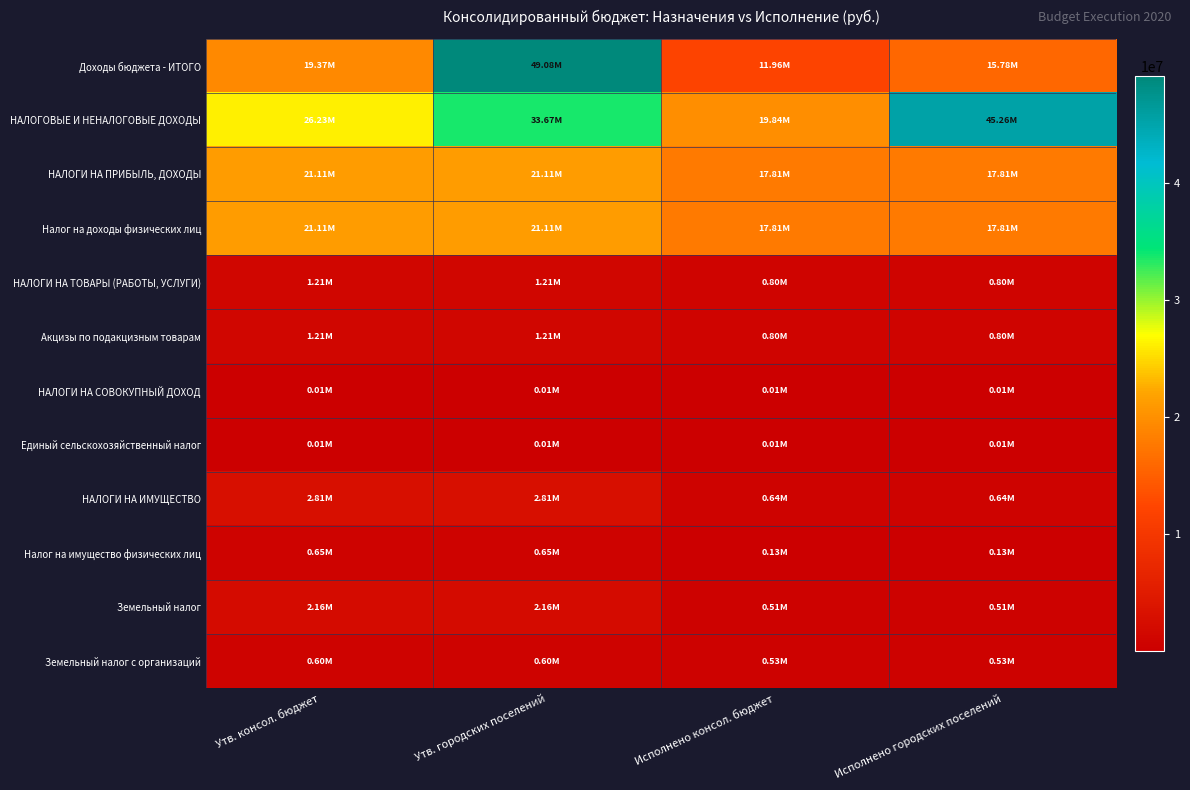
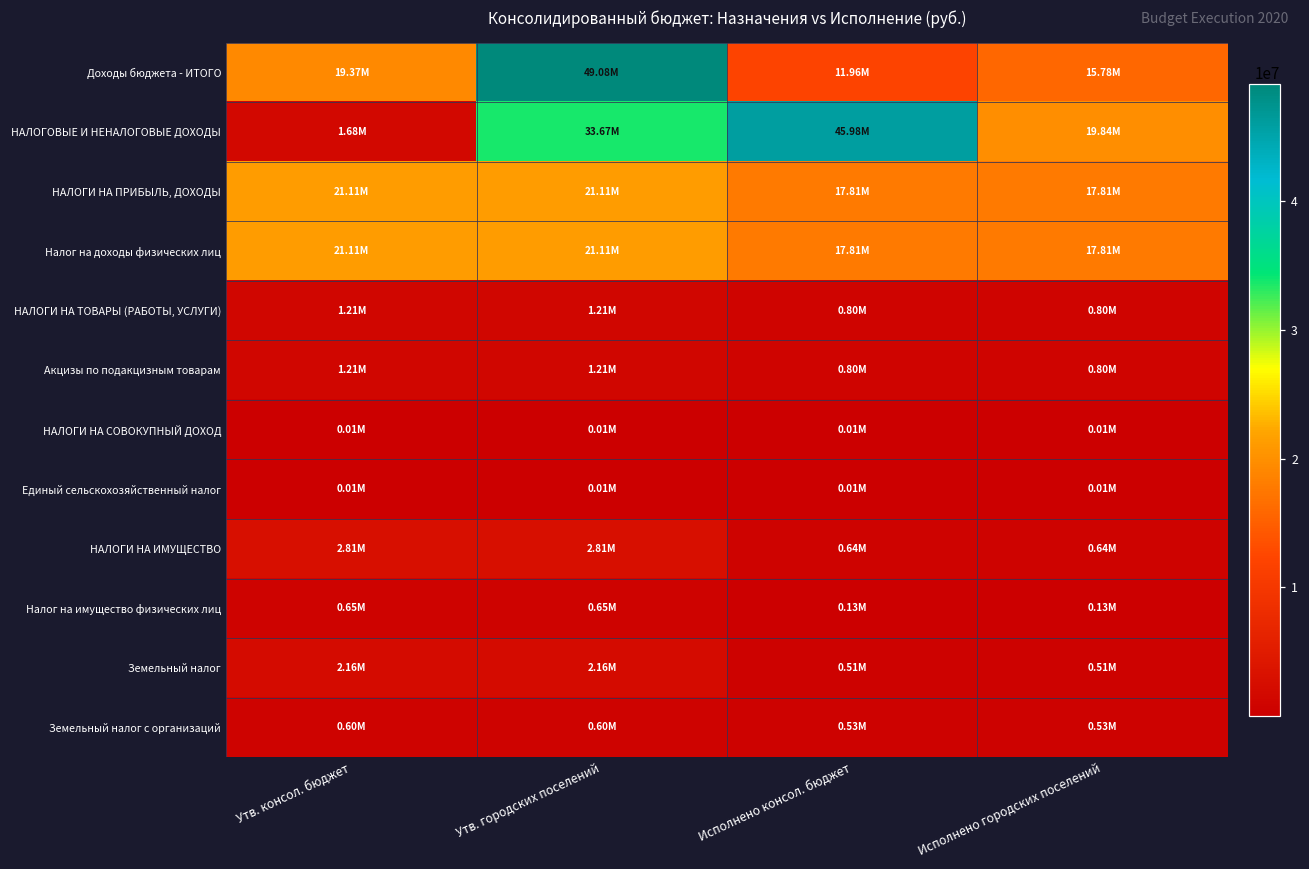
НАЛОГОВЫЕ И НЕНАЛОГОВЫЕ ДОХОДЫ, Утв. консол. бюджет: 26.23M -> 1.68M
НАЛОГОВЫЕ И НЕНАЛОГОВЫЕ ДОХОДЫ, Исполнено консол. бюджет: 19.84M -> 45.98M
НАЛОГОВЫЕ И НЕНАЛОГОВЫЕ ДОХОДЫ, Исполнено городских поселений: 45.26M -> 19.84M
